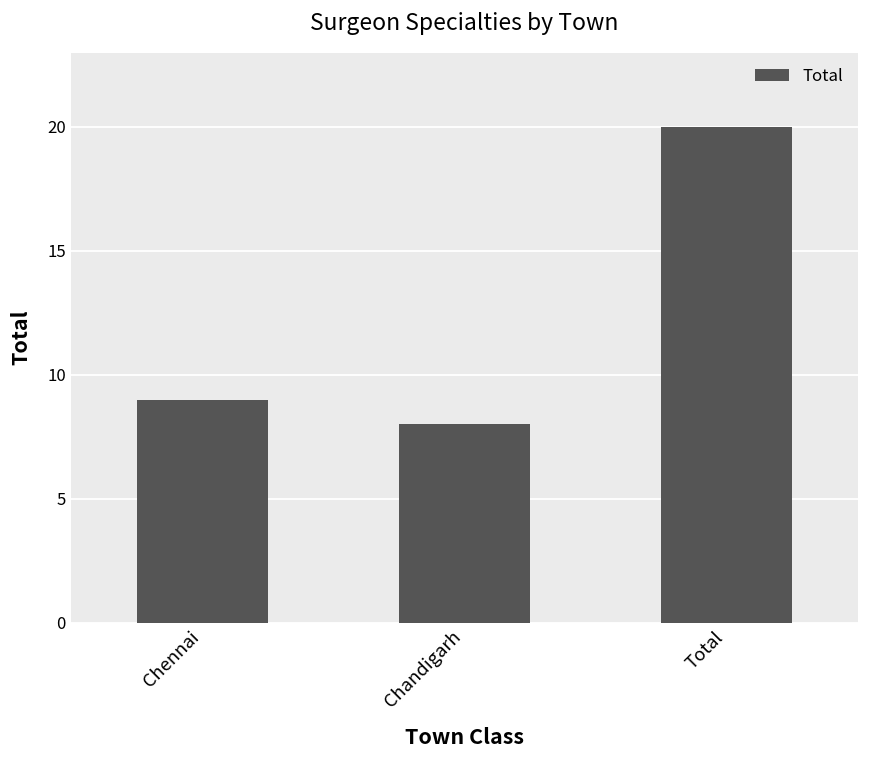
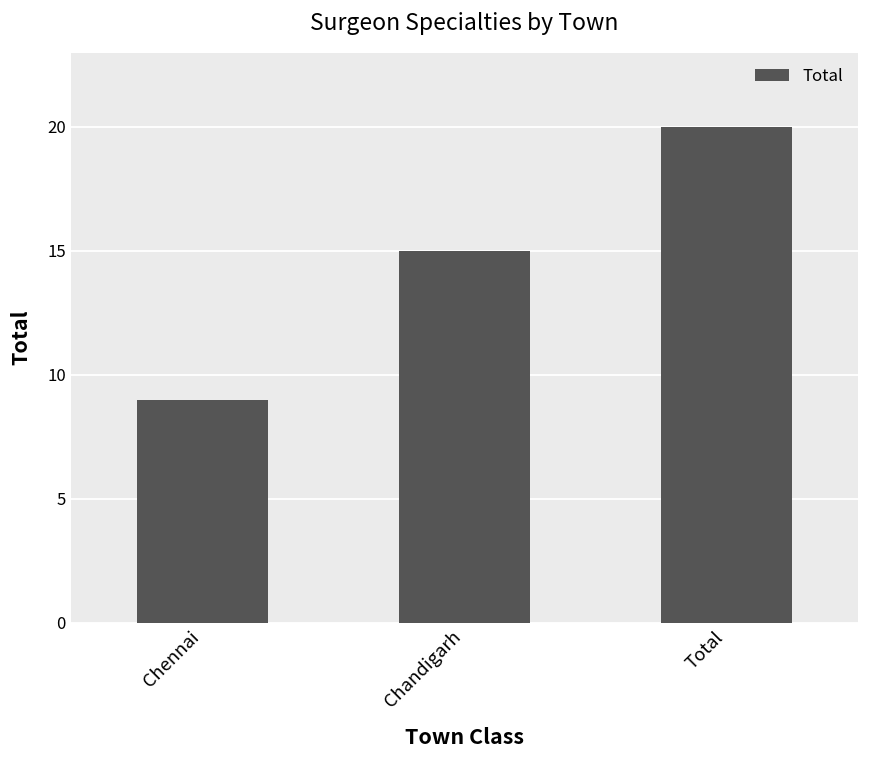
Chandigarh: 8 -> 15
